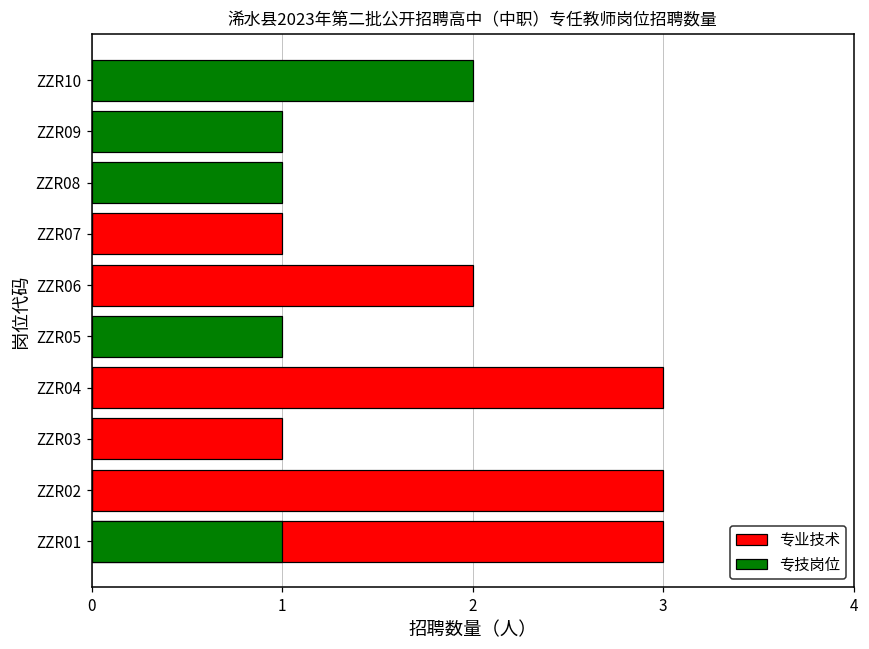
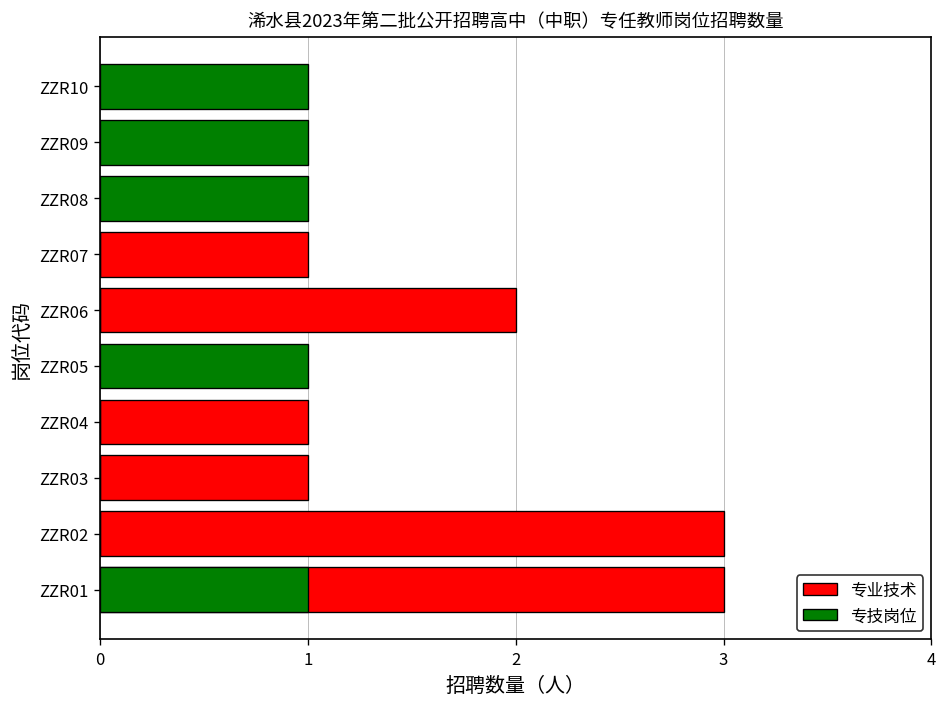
专技岗位, ZZR10: 2 -> 1
专业技术, ZZR04: 3 -> 1
